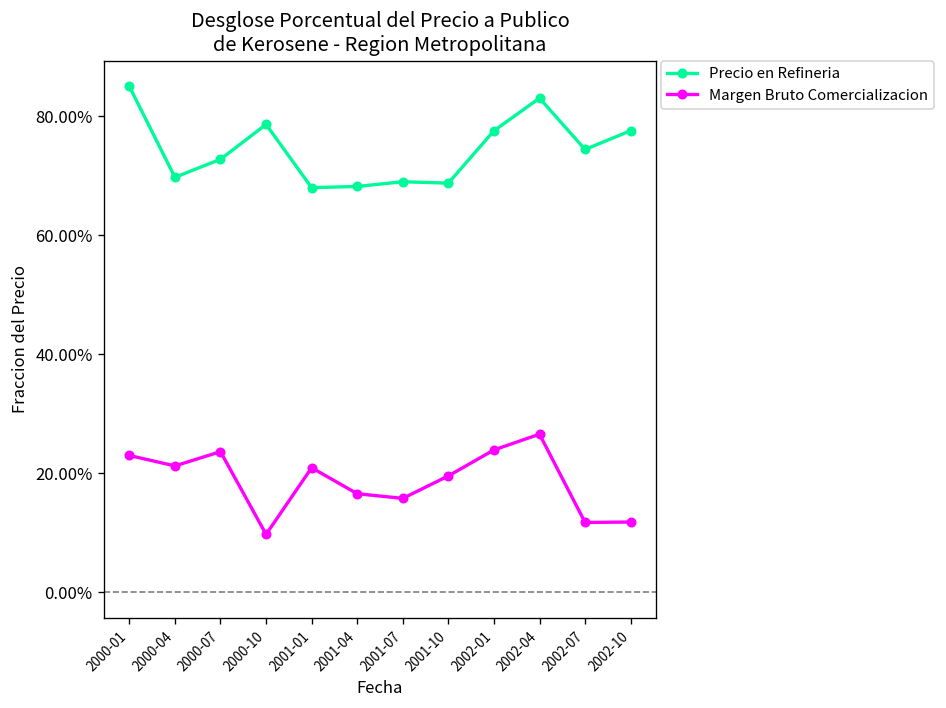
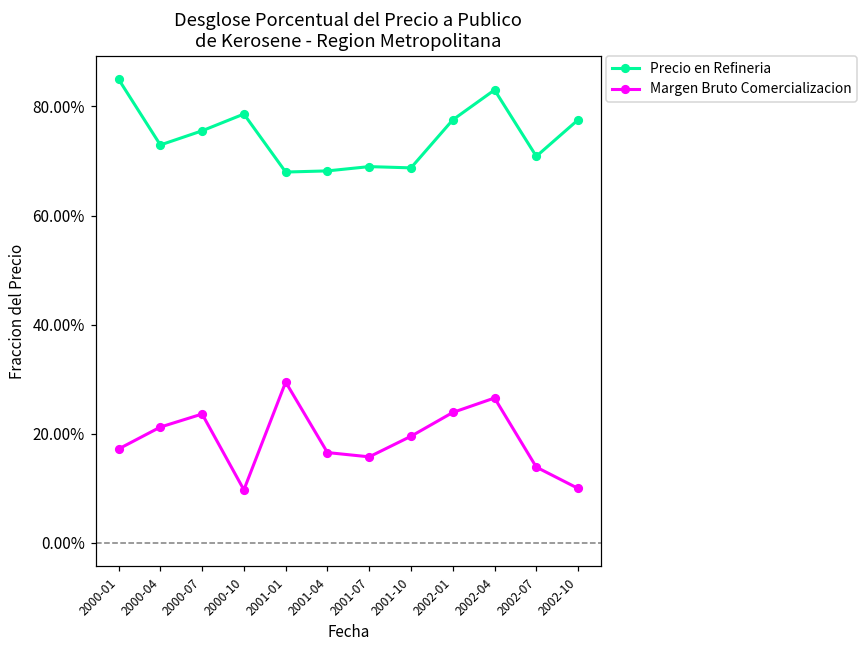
Margen Bruto Comercializacion, 2000-01: 23% -> 17%
Precio en Refineria, 2000-04: 70% -> 73%
Precio en Refineria, 2000-07: 73% -> 76%
Margen Bruto Comercializacion, 2001-01: 21% -> 29%
Precio en Refineria, 2002-07: 74% -> 71%
Margen Bruto Comercializacion, 2002-07: 12% -> 14%
Margen Bruto Comercializacion, 2002-10: 12% -> 10%
